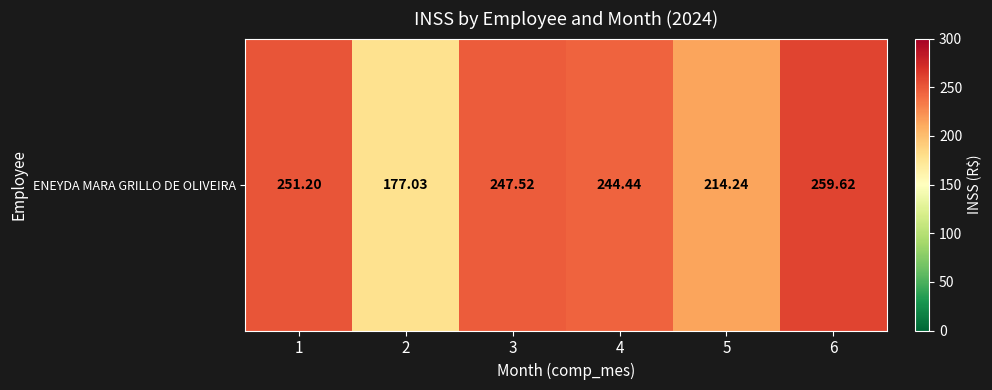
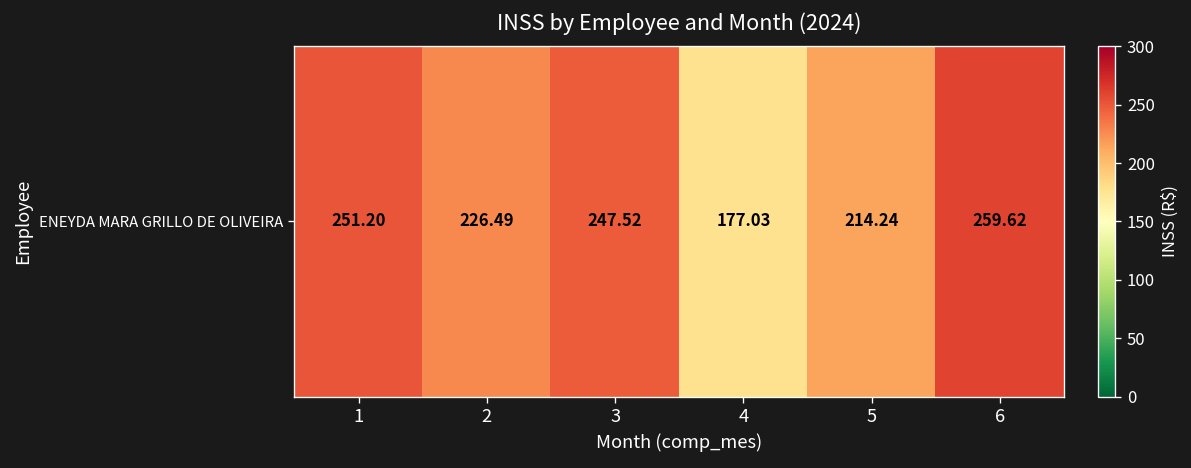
ENEYDA MARA GRILLO DE OLIVEIRA, 2: 177.03 -> 226.49
ENEYDA MARA GRILLO DE OLIVEIRA, 4: 244.44 -> 177.03
